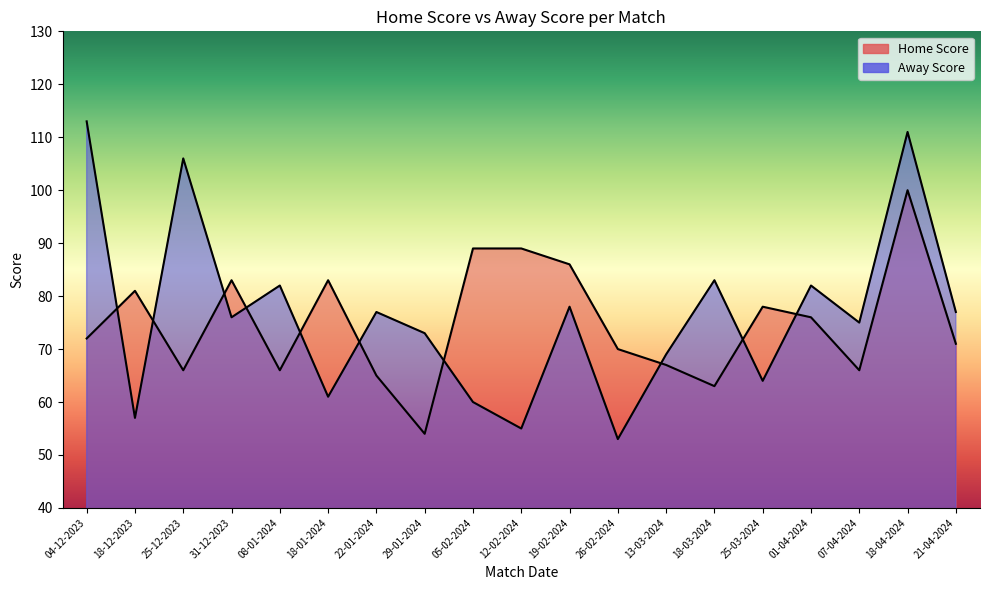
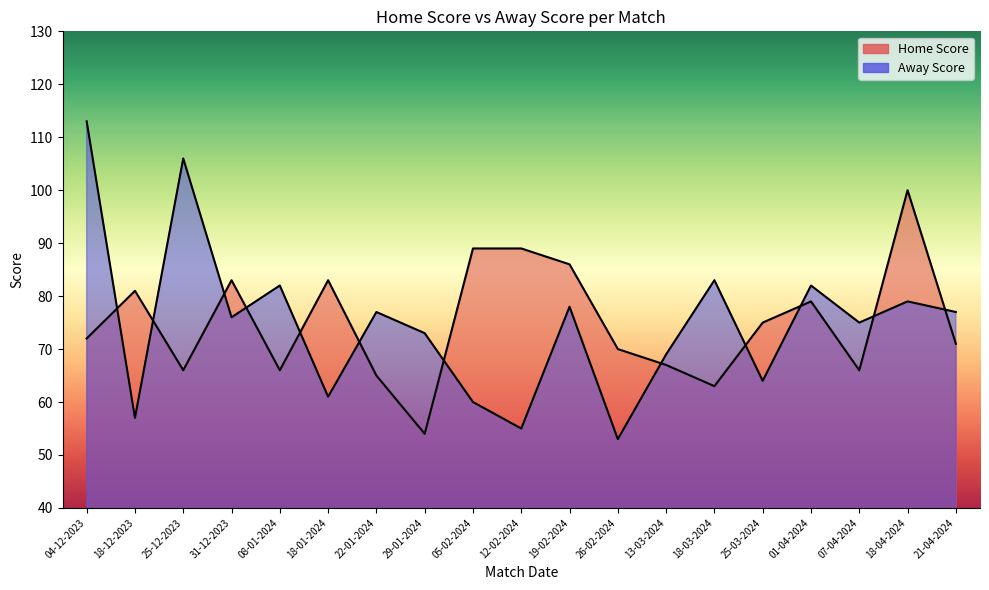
Home Score, 25-03-2024: 78 -> 75
Home Score, 01-04-2024: 76 -> 79
Away Score, 18-04-2024: 111 -> 79
